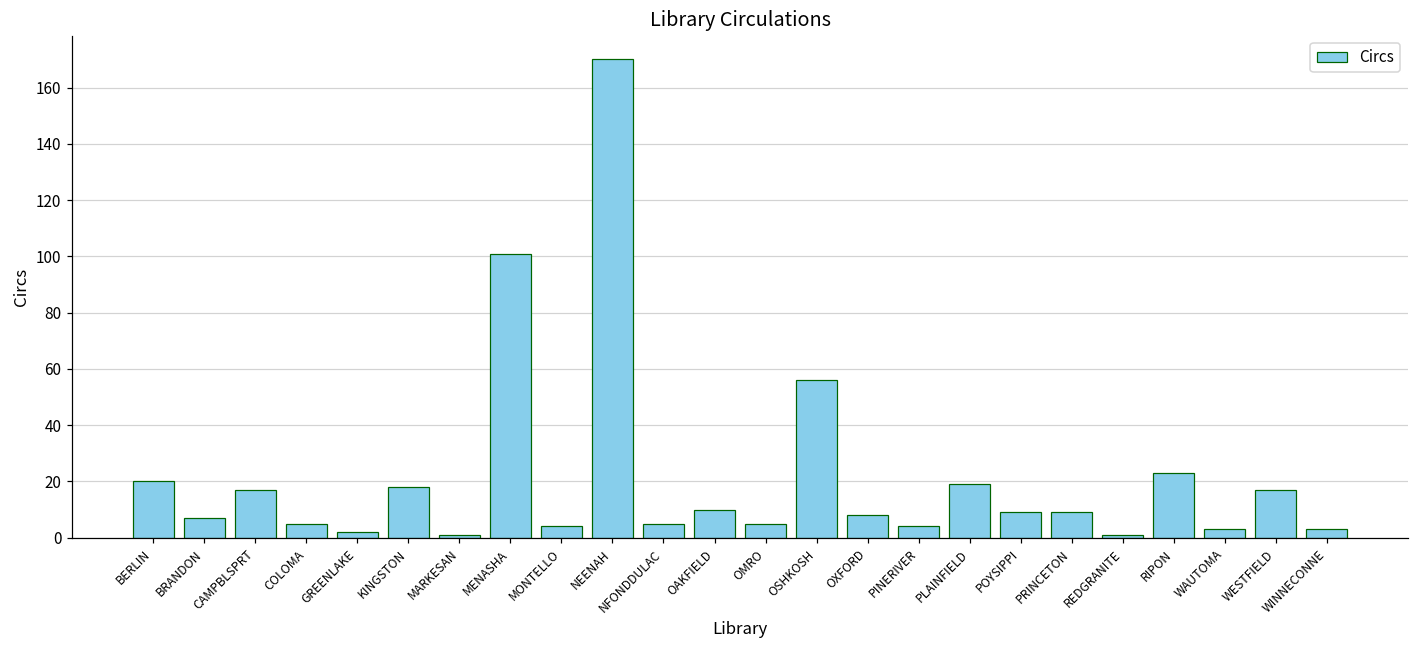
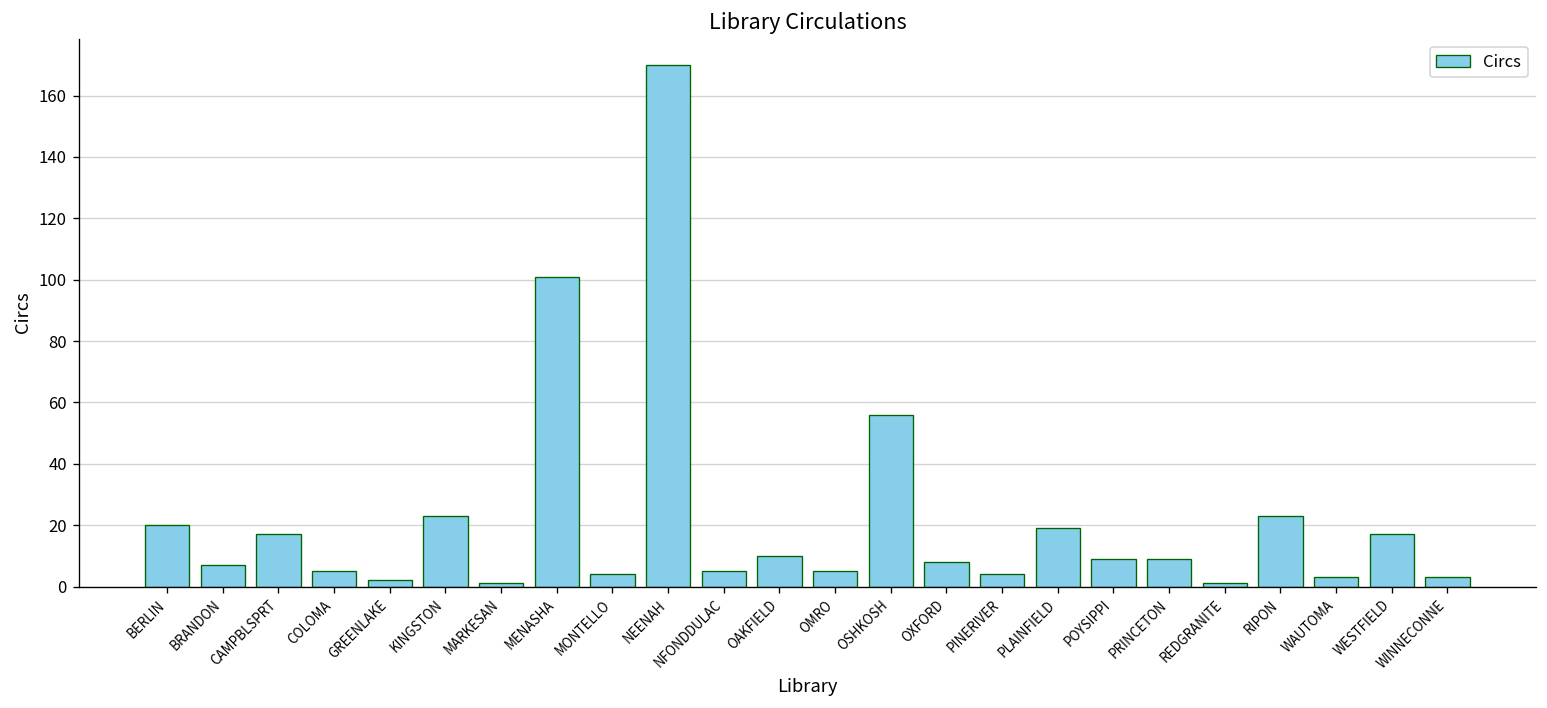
KINGSTON: 18 -> 23
